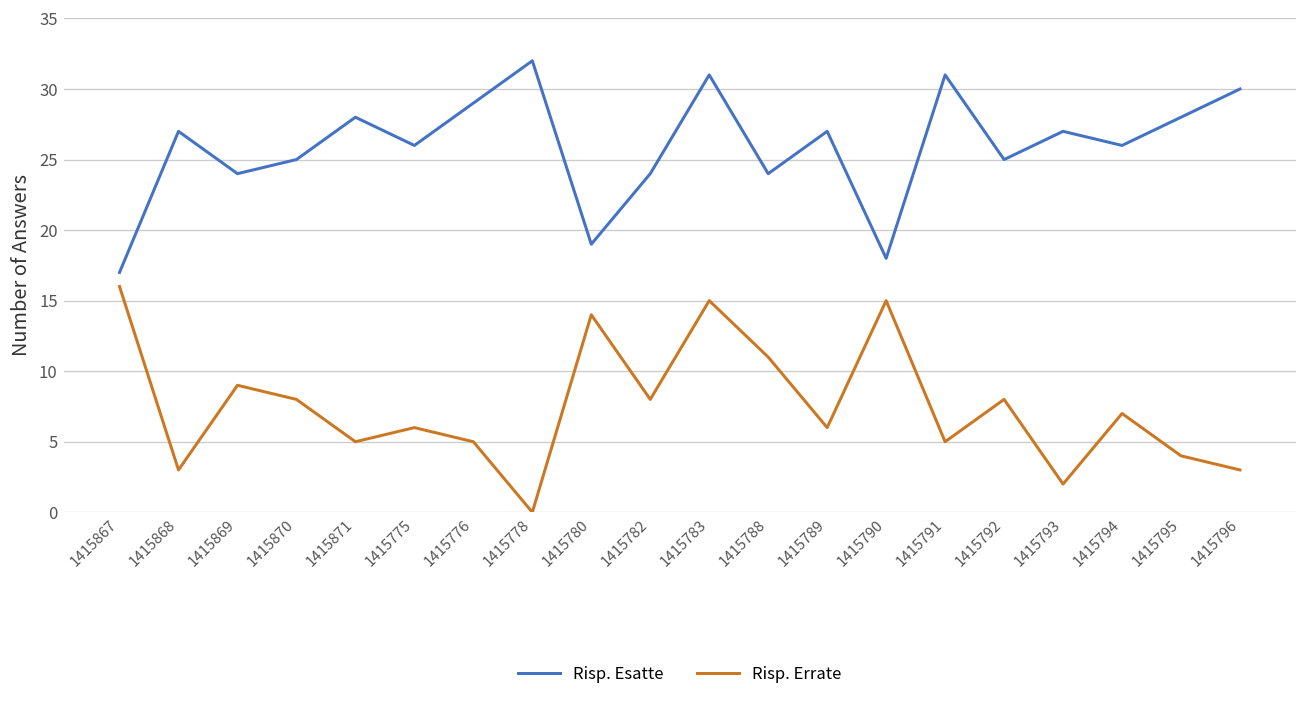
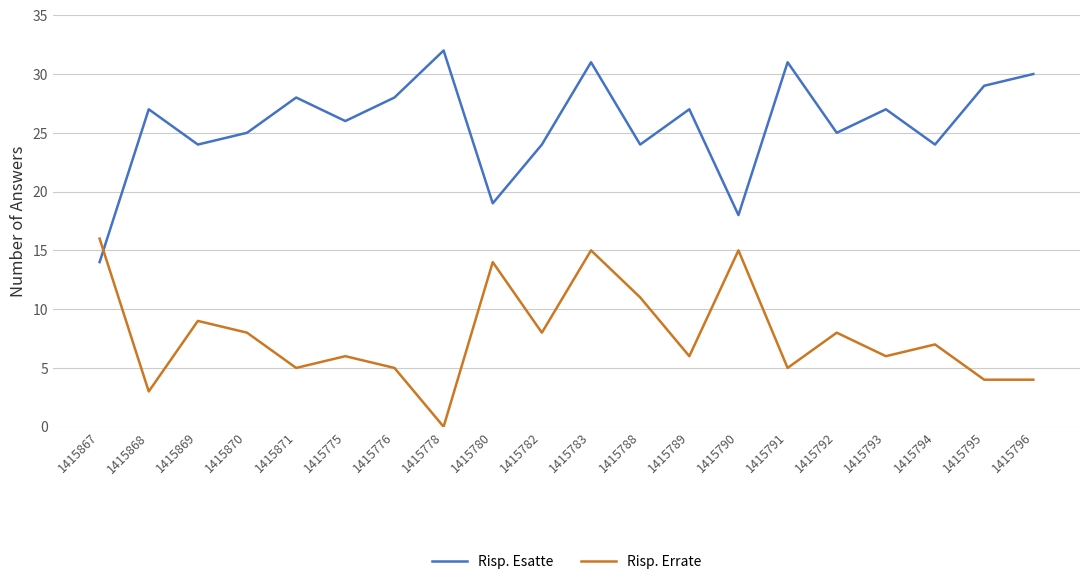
Risp. Esatte, 1415867: 17 -> 14
Risp. Esatte, 1415776: 29 -> 28
Risp. Errate, 1415793: 2 -> 6
Risp. Esatte, 1415794: 26 -> 24
Risp. Esatte, 1415795: 28 -> 29
Risp. Errate, 1415796: 3 -> 4
